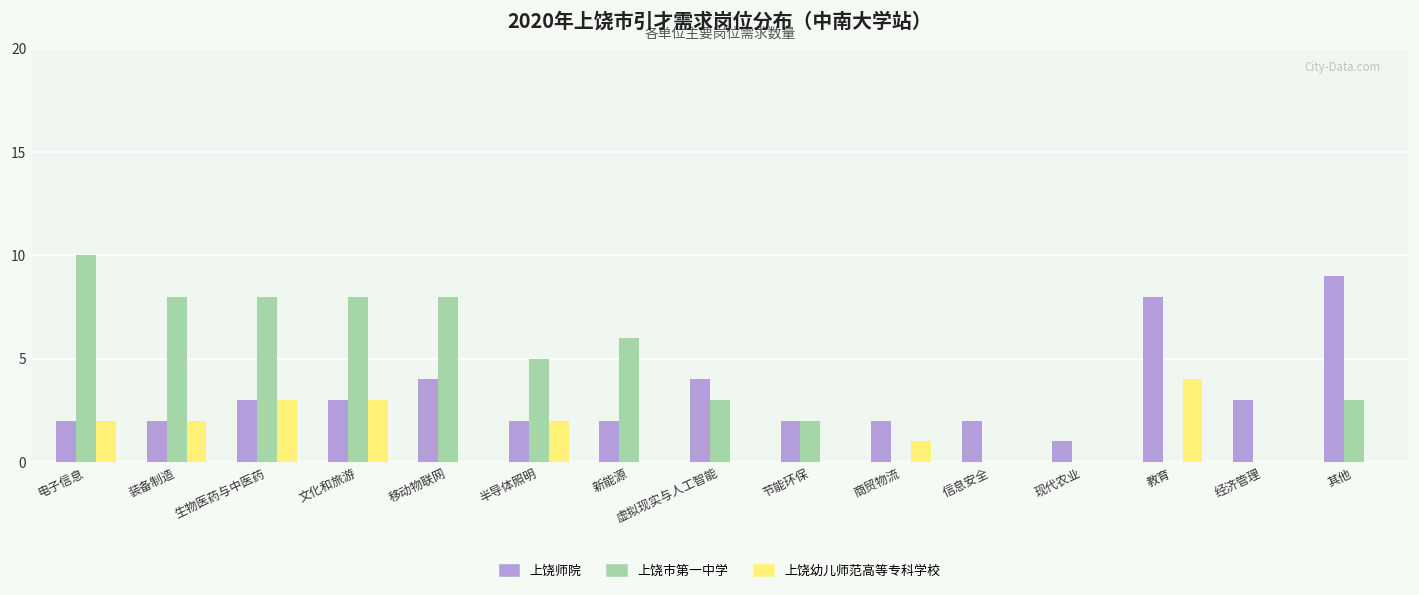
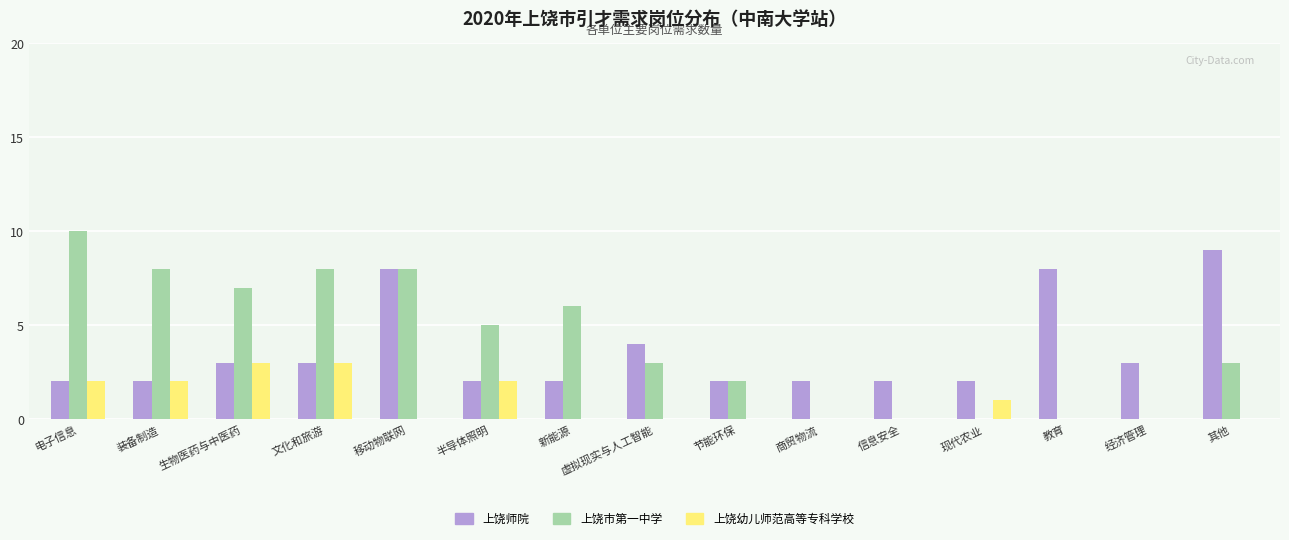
上饶市第一中学, 生物医药与中医药: 8 -> 7
上饶师院, 移动物联网: 4 -> 8
上饶幼儿师范高等专科学校, 商贸物流: 1 -> 0
上饶师院, 现代农业: 1 -> 2
上饶幼儿师范高等专科学校, 现代农业: 0 -> 1
上饶幼儿师范高等专科学校, 教育: 4 -> 0
